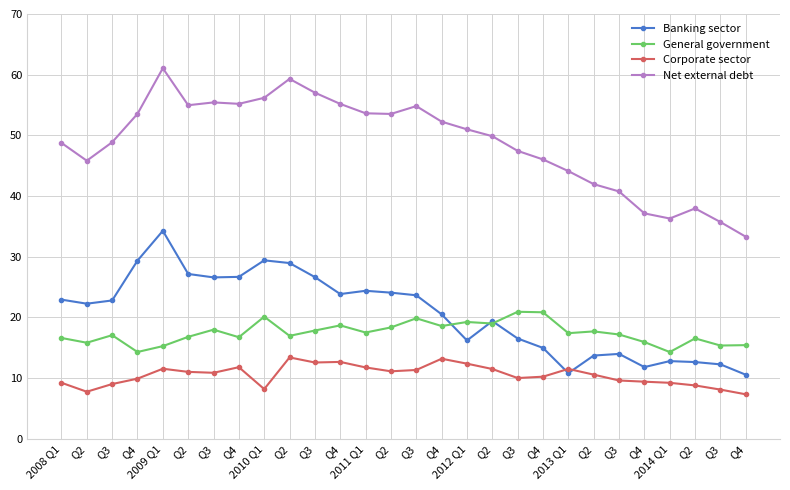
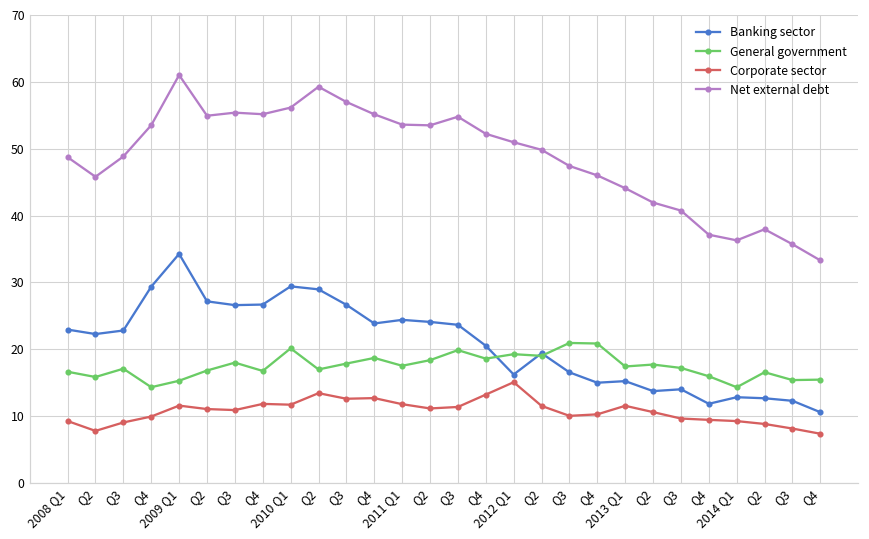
Corporate sector, 2010 Q1: 8 -> 12
Corporate sector, 2012 Q1: 12 -> 15
Banking sector, 2013 Q1: 11 -> 15
